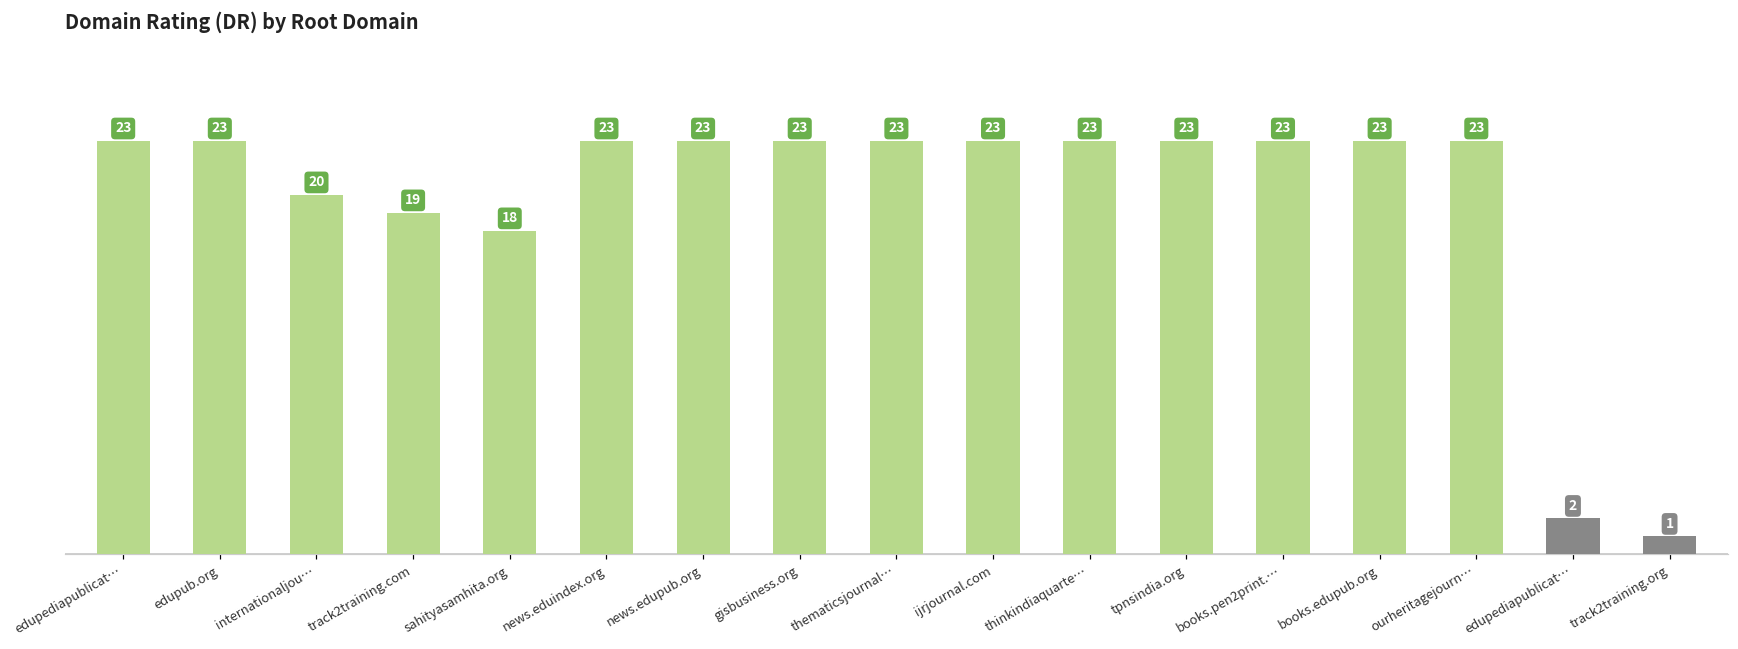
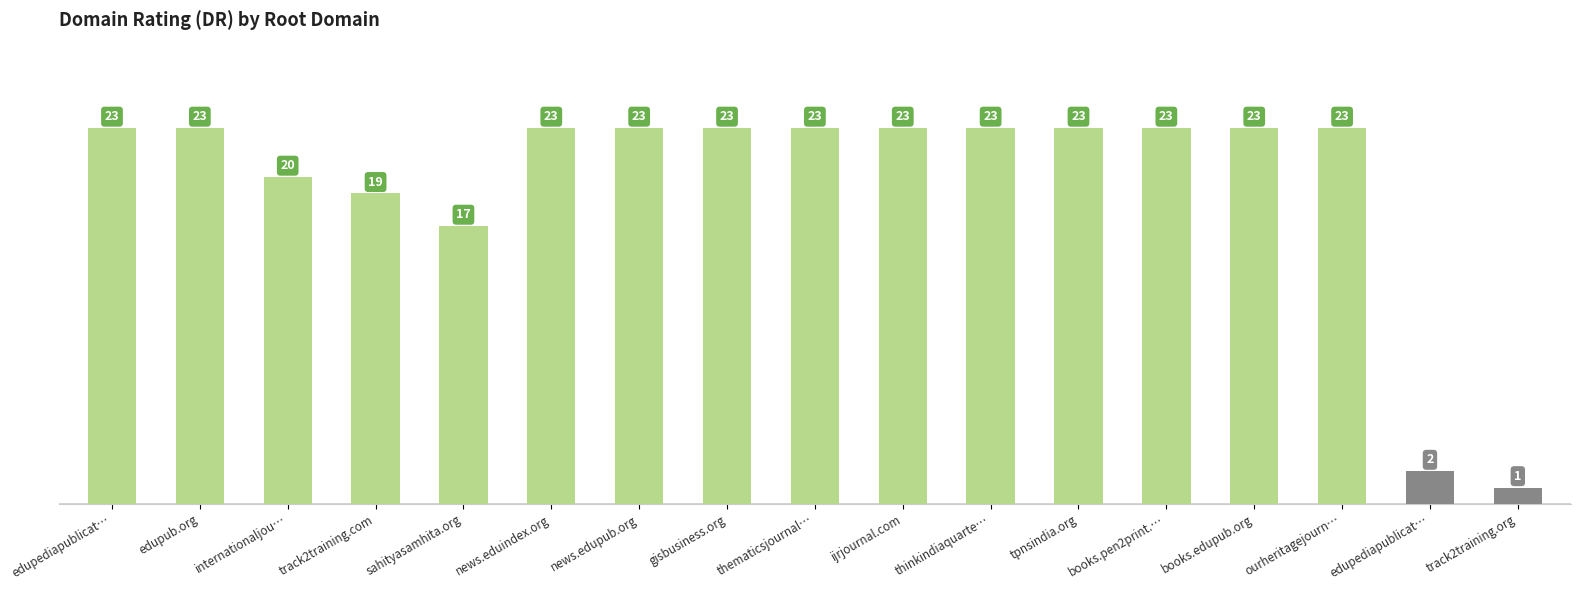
sahityasamhita.org: 18 -> 17
